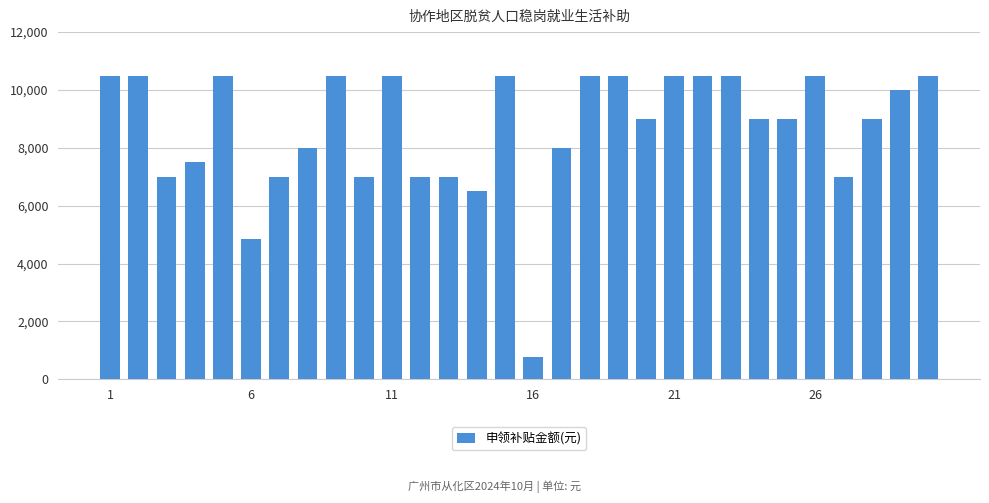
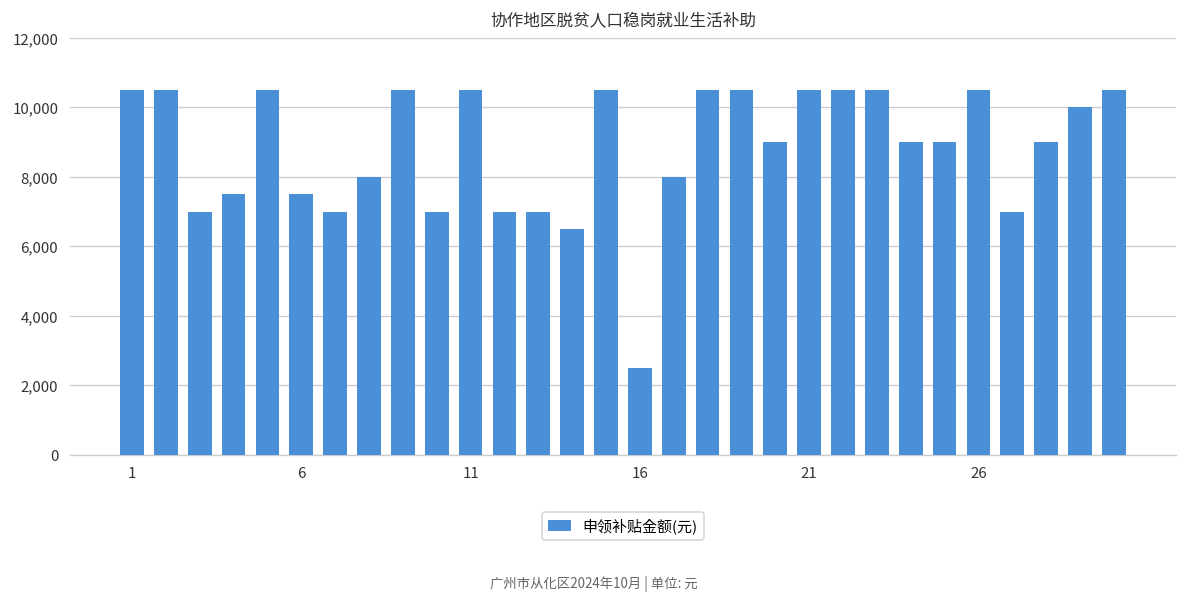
6: 4,800 -> 7,500
16: 800 -> 2,500
